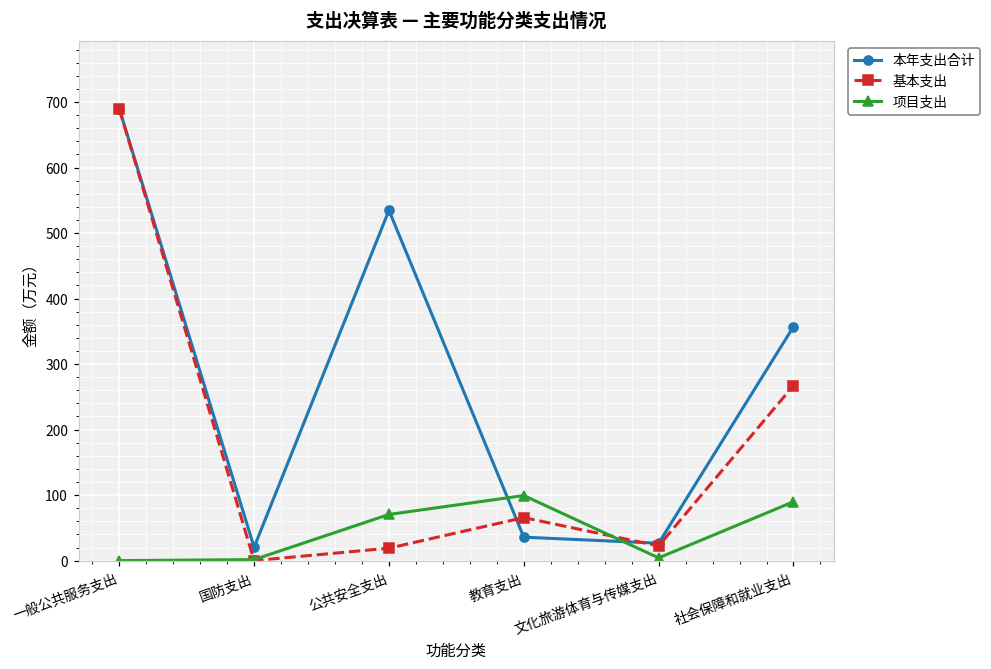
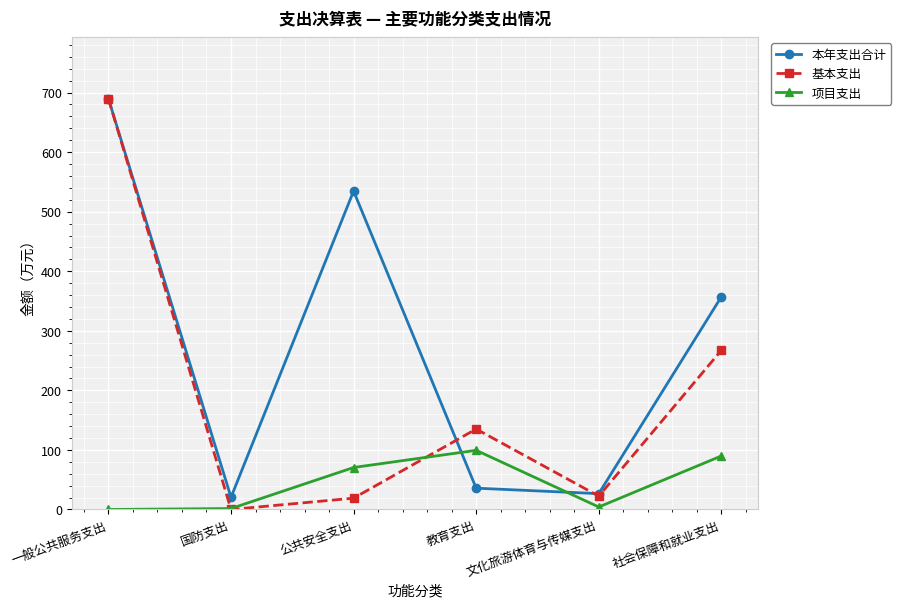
基本支出, 教育支出: 70 -> 140
